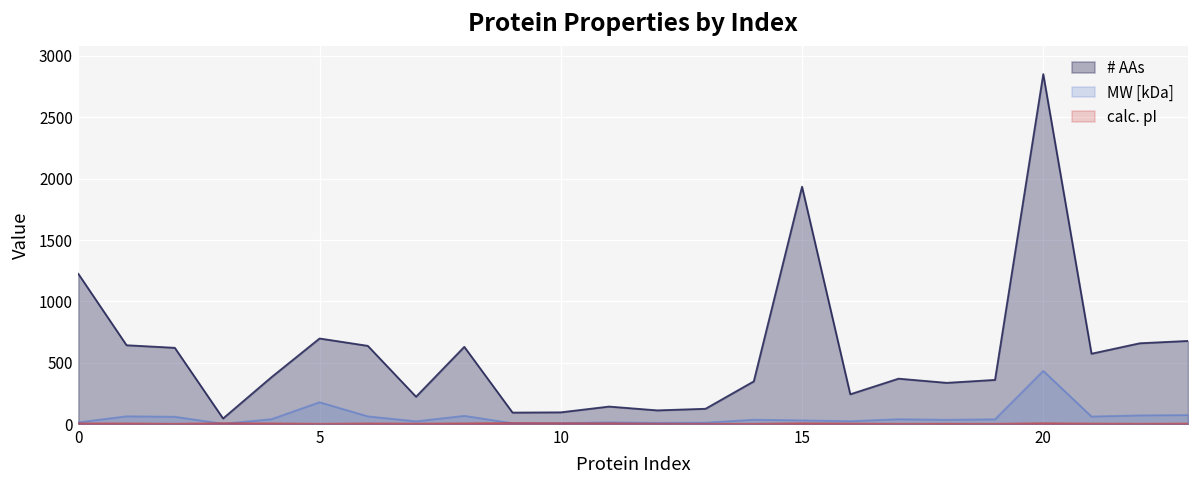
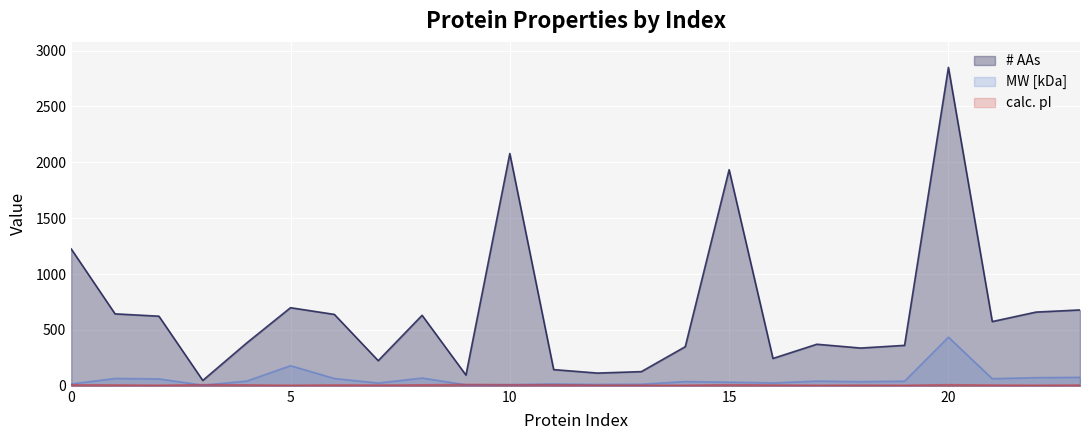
# AAs, 10: 100 -> 2080
